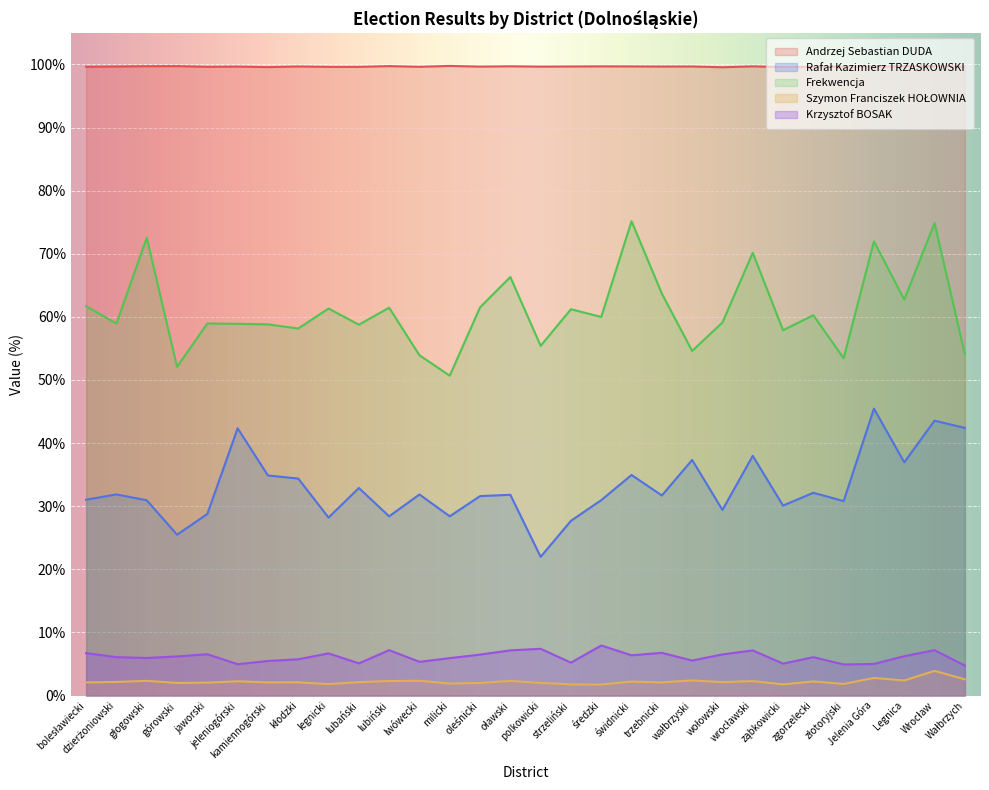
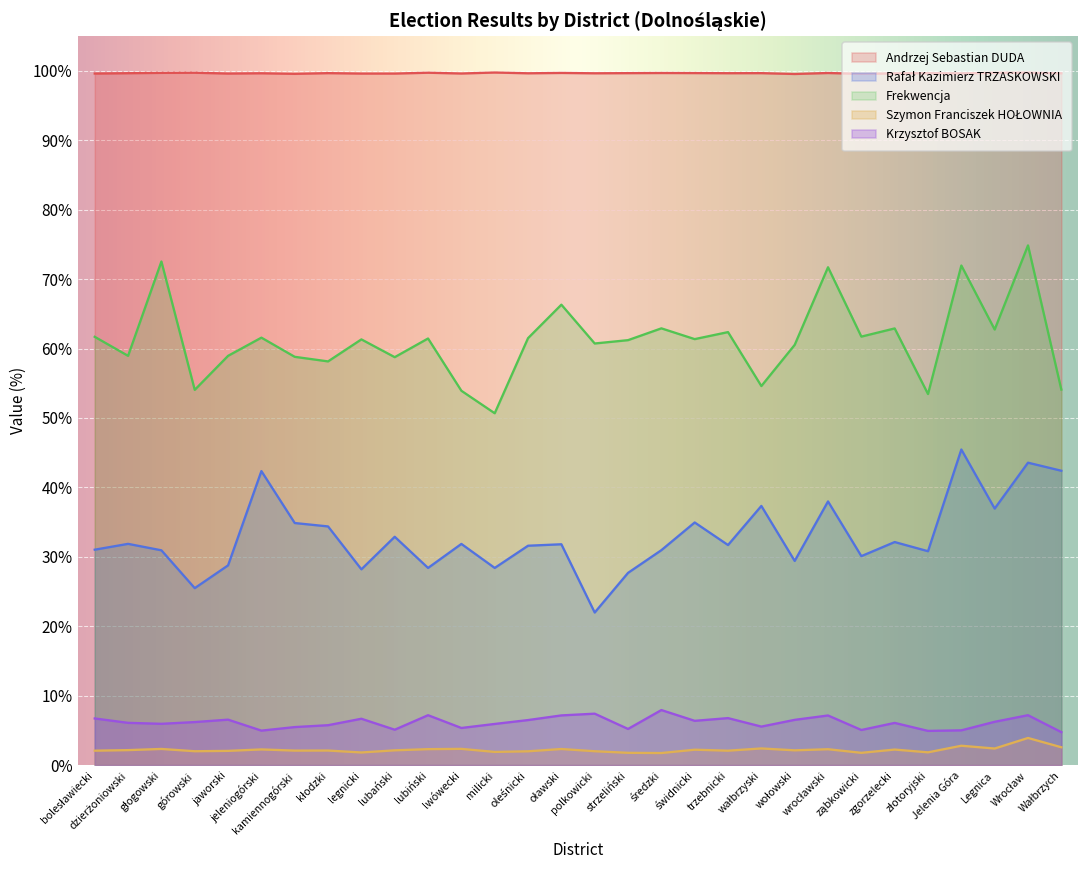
Frekwencja, górowski: 52% -> 54%
Frekwencja, jeleniogórski: 59% -> 62%
Frekwencja, polkowicki: 55% -> 61%
Frekwencja, średzki: 60% -> 63%
Frekwencja, świdnicki: 75% -> 61%
Frekwencja, trzebnicki: 64% -> 62%
Frekwencja, wołowski: 59% -> 61%
Frekwencja, wrocławski: 70% -> 72%
Frekwencja, ząbkowicki: 58% -> 62%
Frekwencja, zgorzelecki: 60% -> 63%
